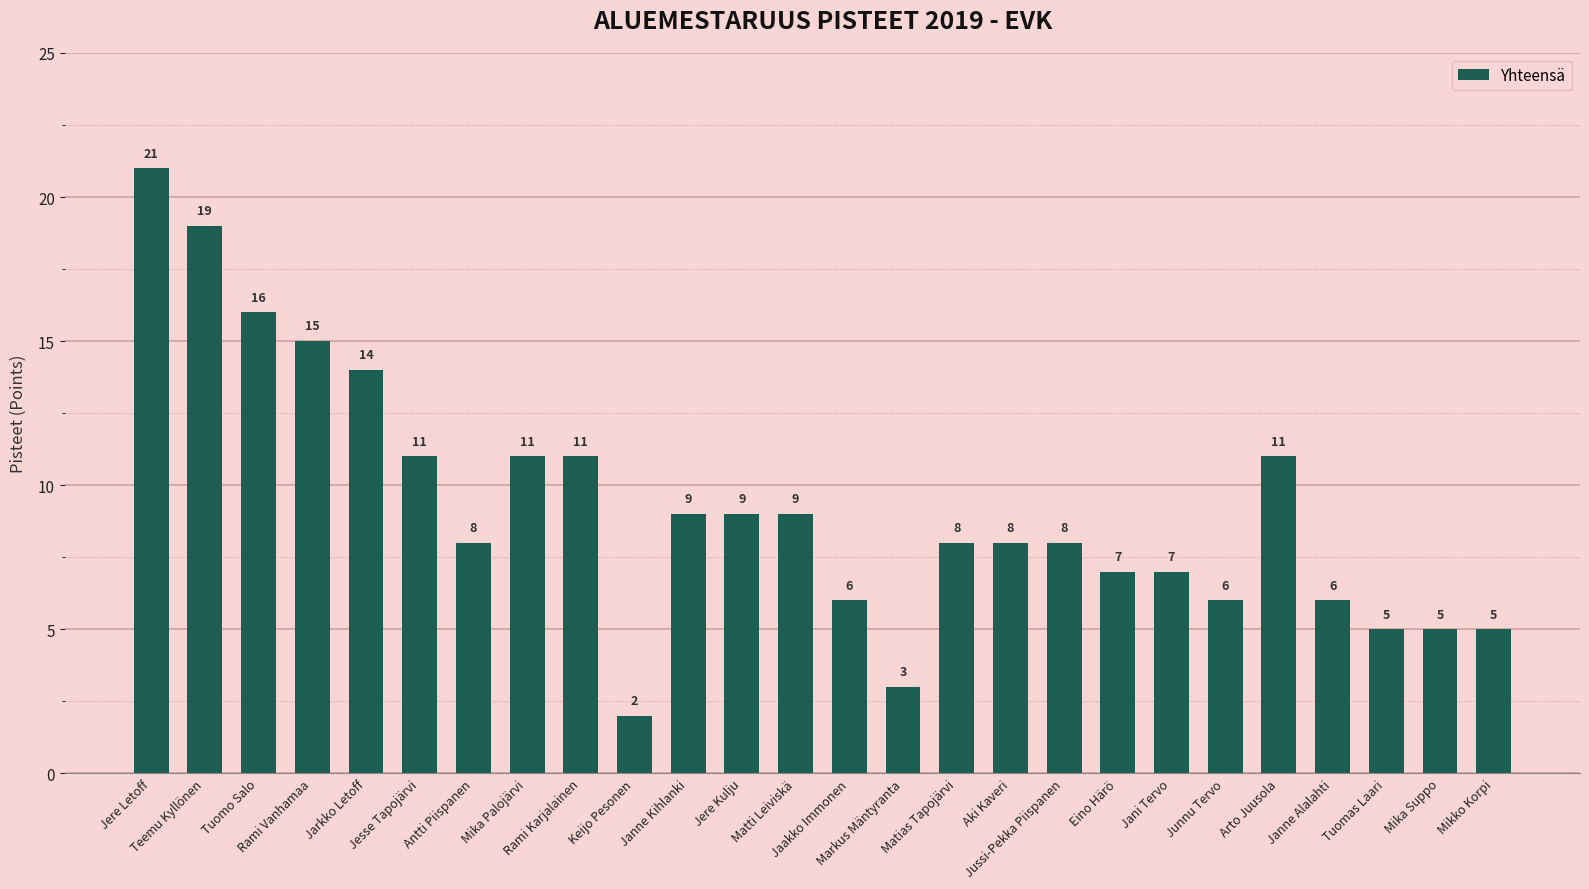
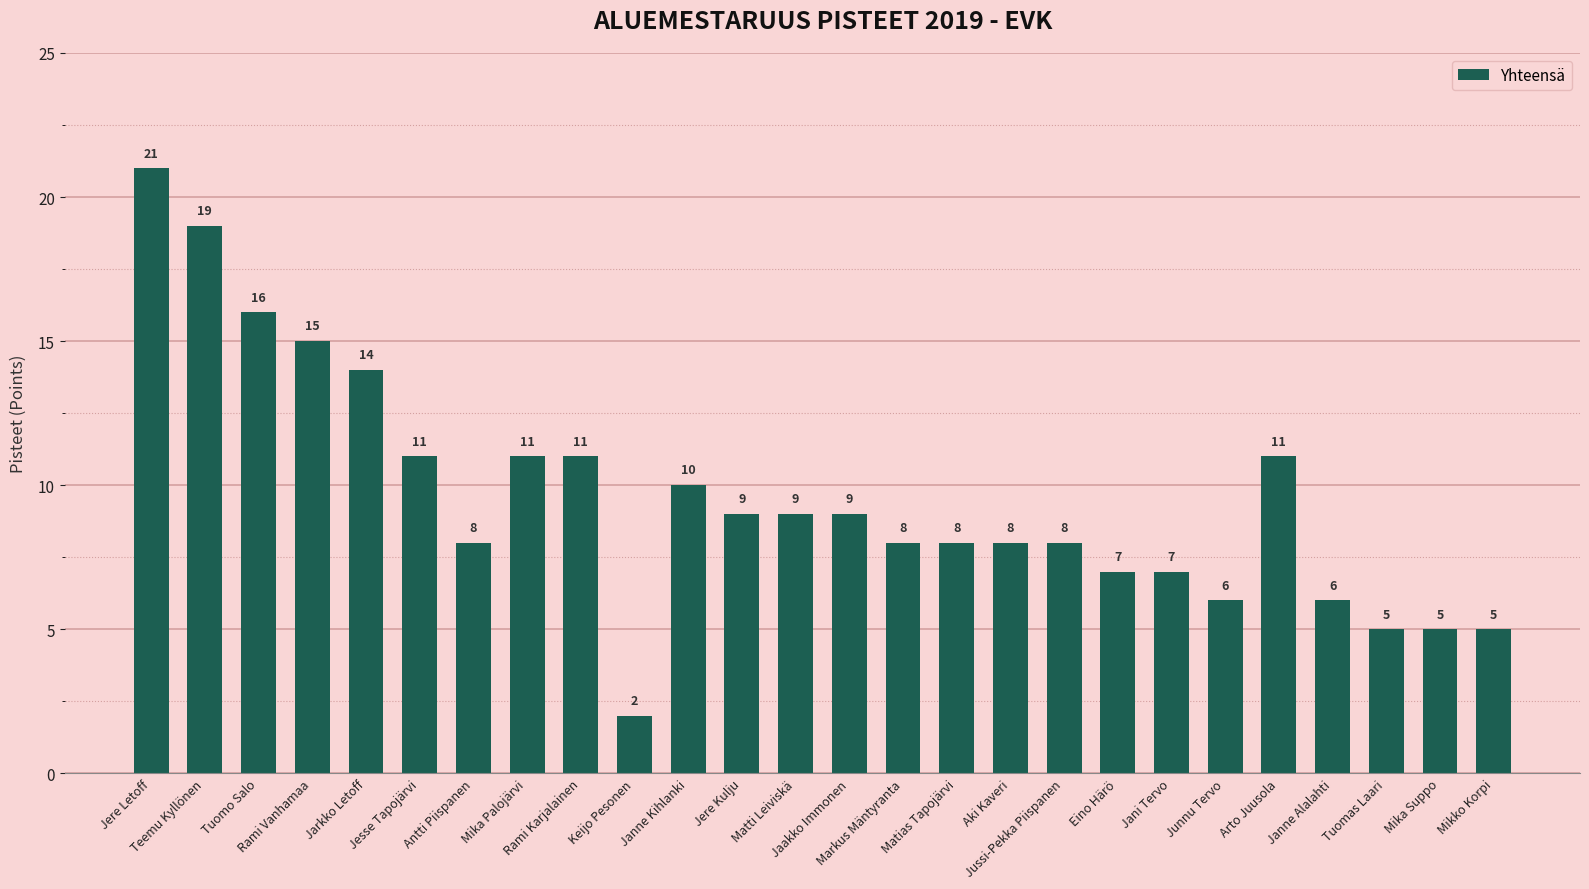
Janne Kihlanki: 9 -> 10
Jaakko Immonen: 6 -> 9
Markus Mäntyranta: 3 -> 8
